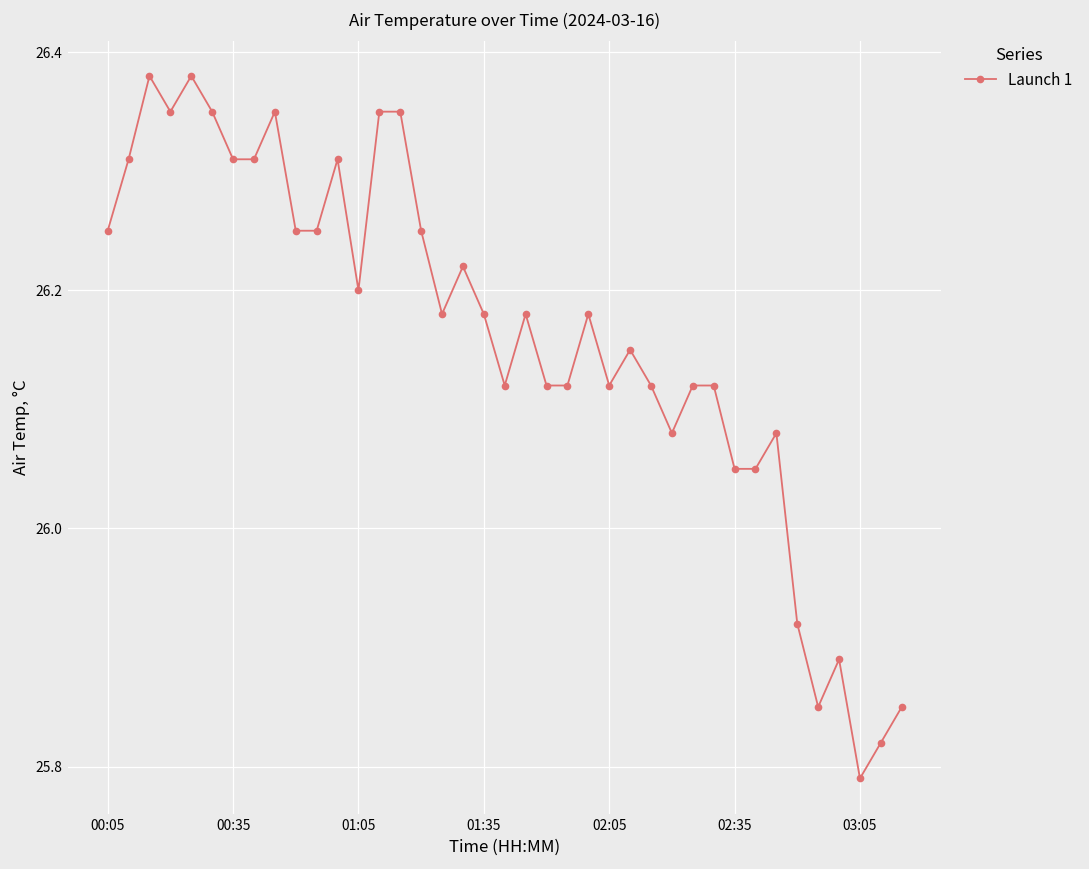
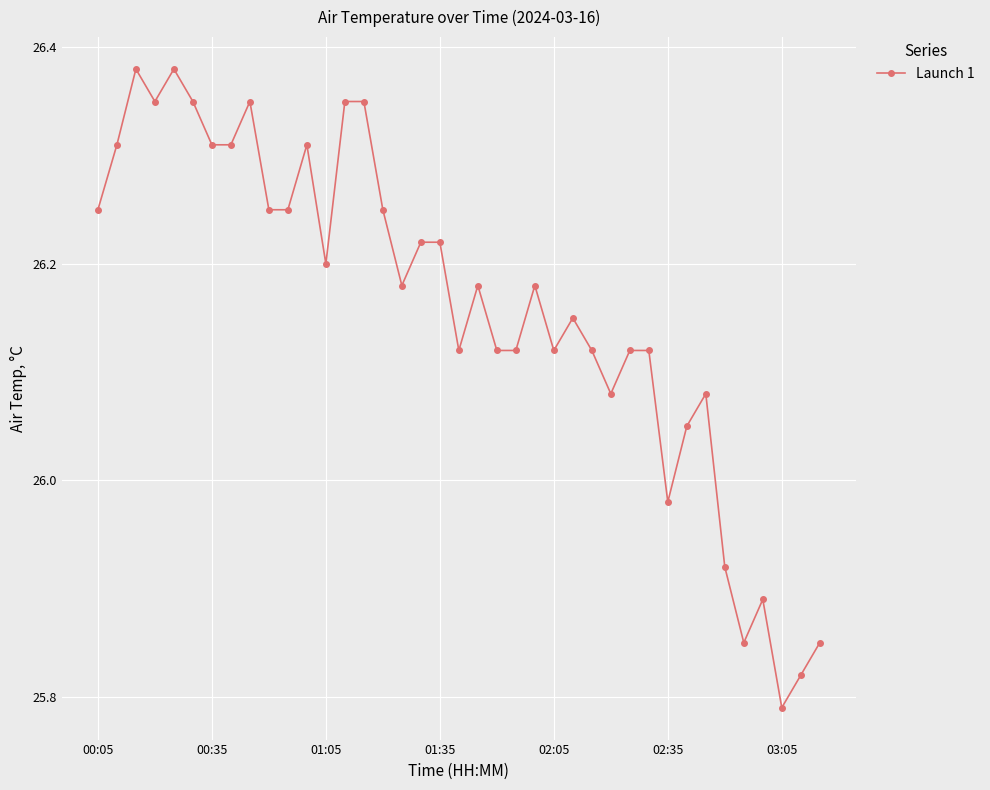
01:35: 26.18 -> 26.22
02:35: 26.05 -> 25.98
